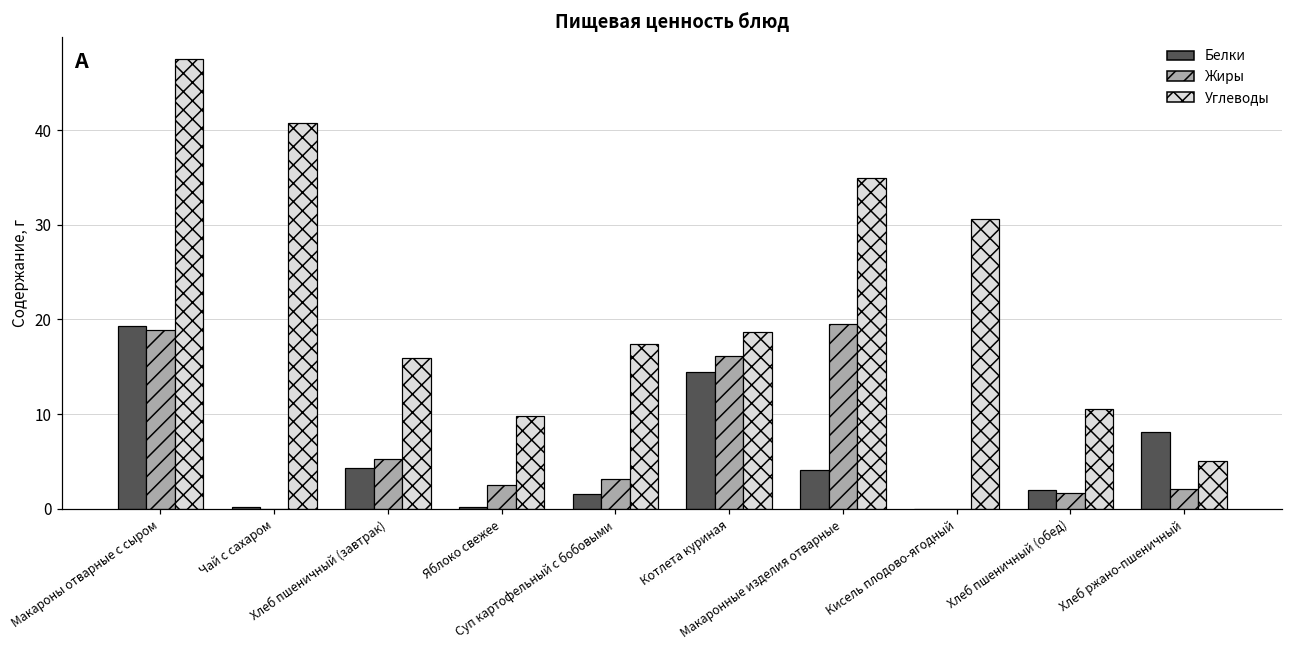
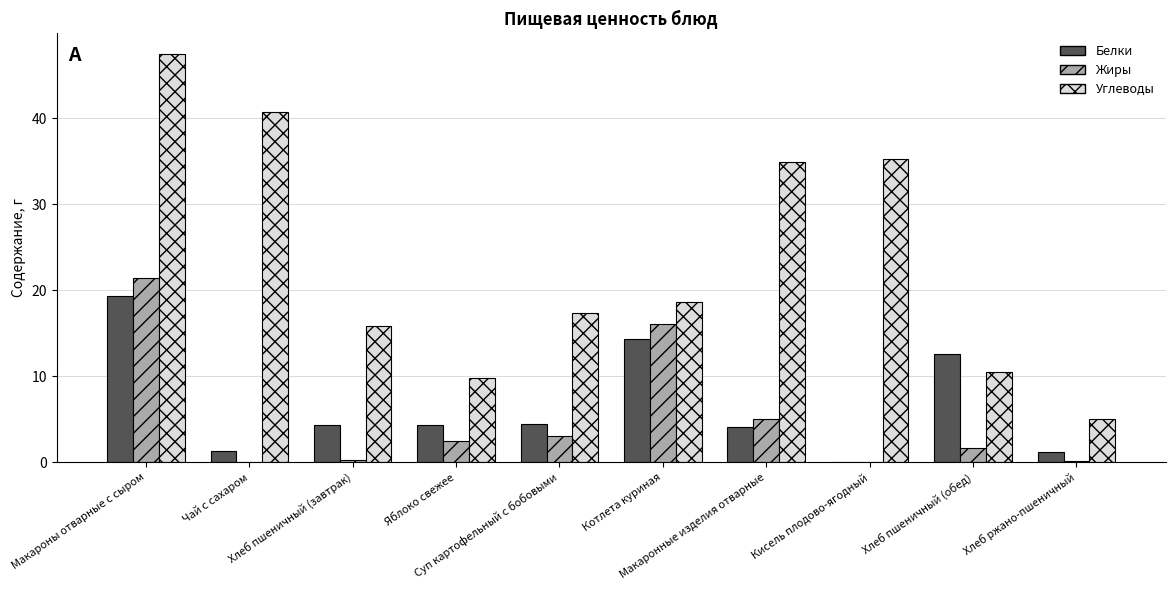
Жиры, Макароны отварные с сыром: 19 -> 22
Белки, Чай с сахаром: 0 -> 1
Жиры, Хлеб пшеничный (завтрак): 5 -> 0
Белки, Яблоко свежее: 0 -> 4
Белки, Суп картофельный с бобовыми: 2 -> 5
Жиры, Макаронные изделия отварные: 20 -> 5
Углеводы, Кисель плодово-ягодный: 31 -> 35
Белки, Хлеб пшеничный (обед): 2 -> 13
Белки, Хлеб ржано-пшеничный: 8 -> 1
Жиры, Хлеб ржано-пшеничный: 2 -> 0
